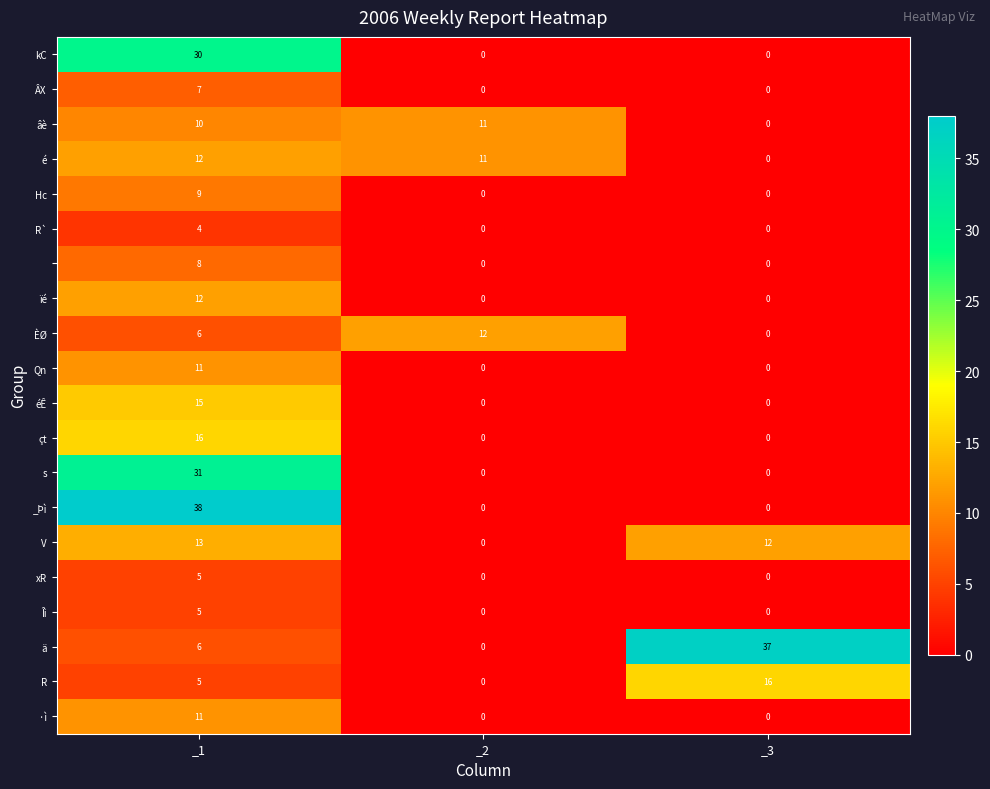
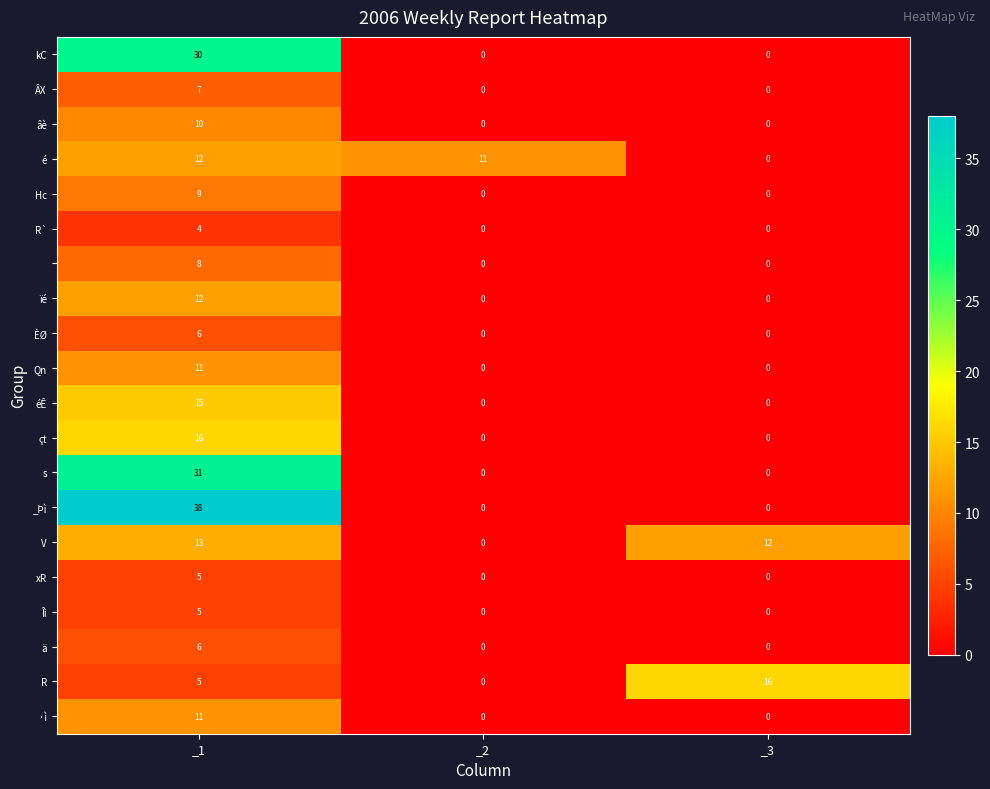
âè, _2: 11 -> 0
ÈØ, _2: 12 -> 0
ä, _3: 37 -> 0
